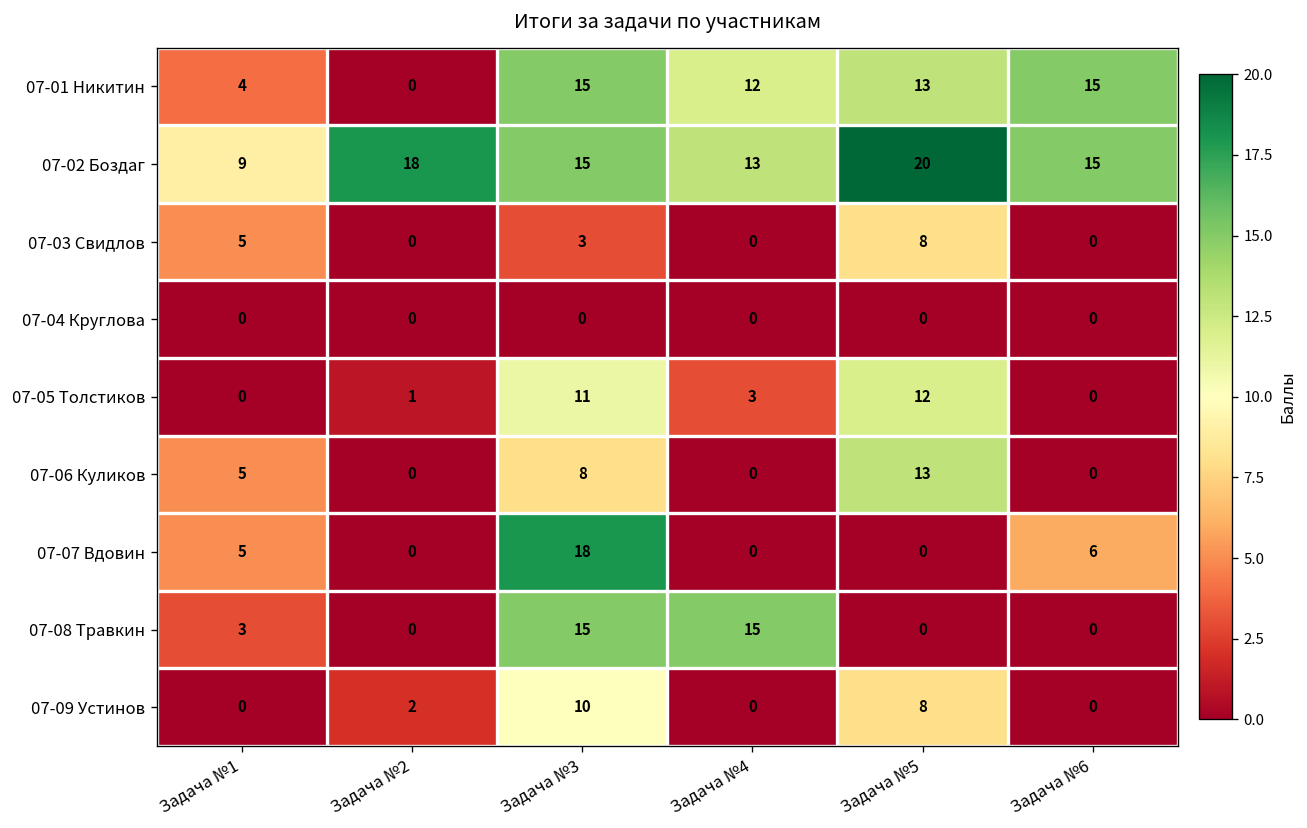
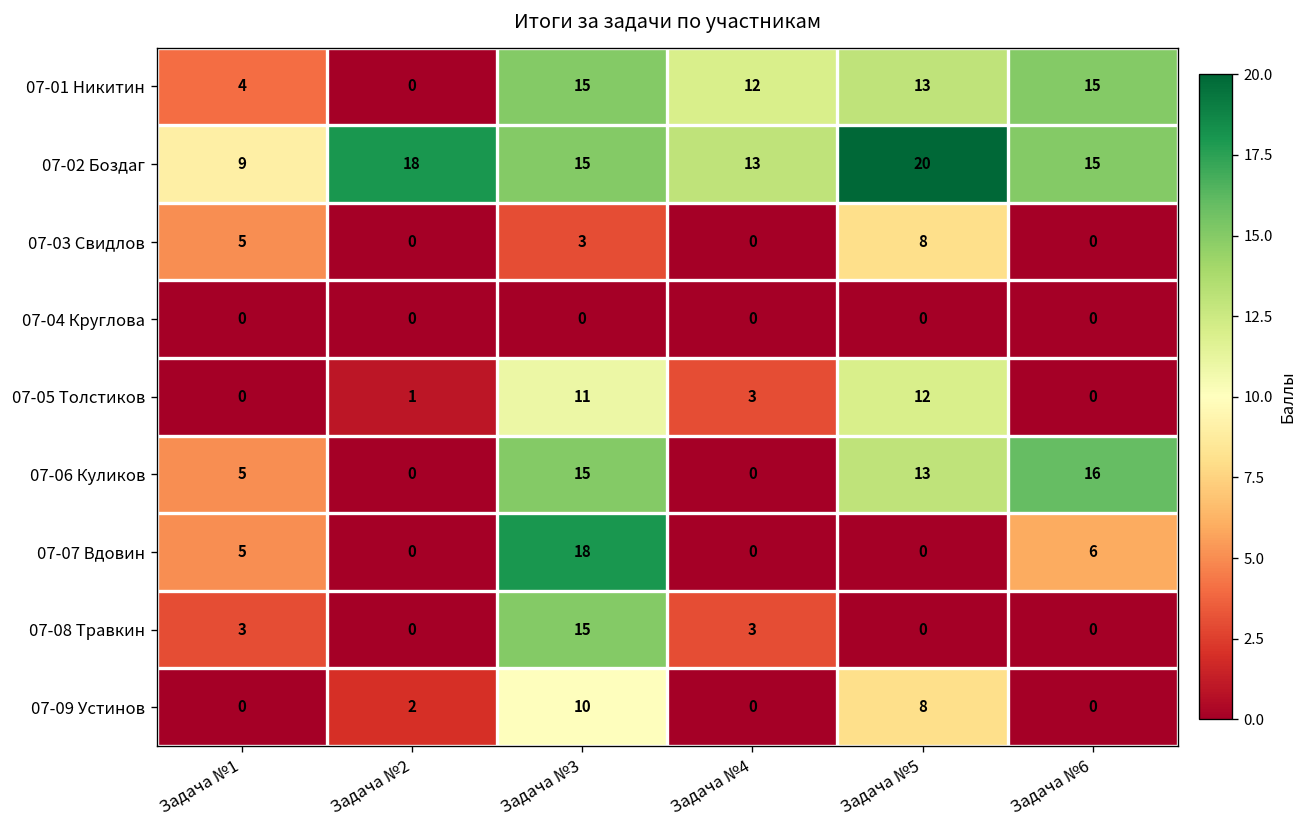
07-06 Куликов, Задача №3: 8 -> 15
07-06 Куликов, Задача №6: 0 -> 16
07-08 Травкин, Задача №4: 15 -> 3
